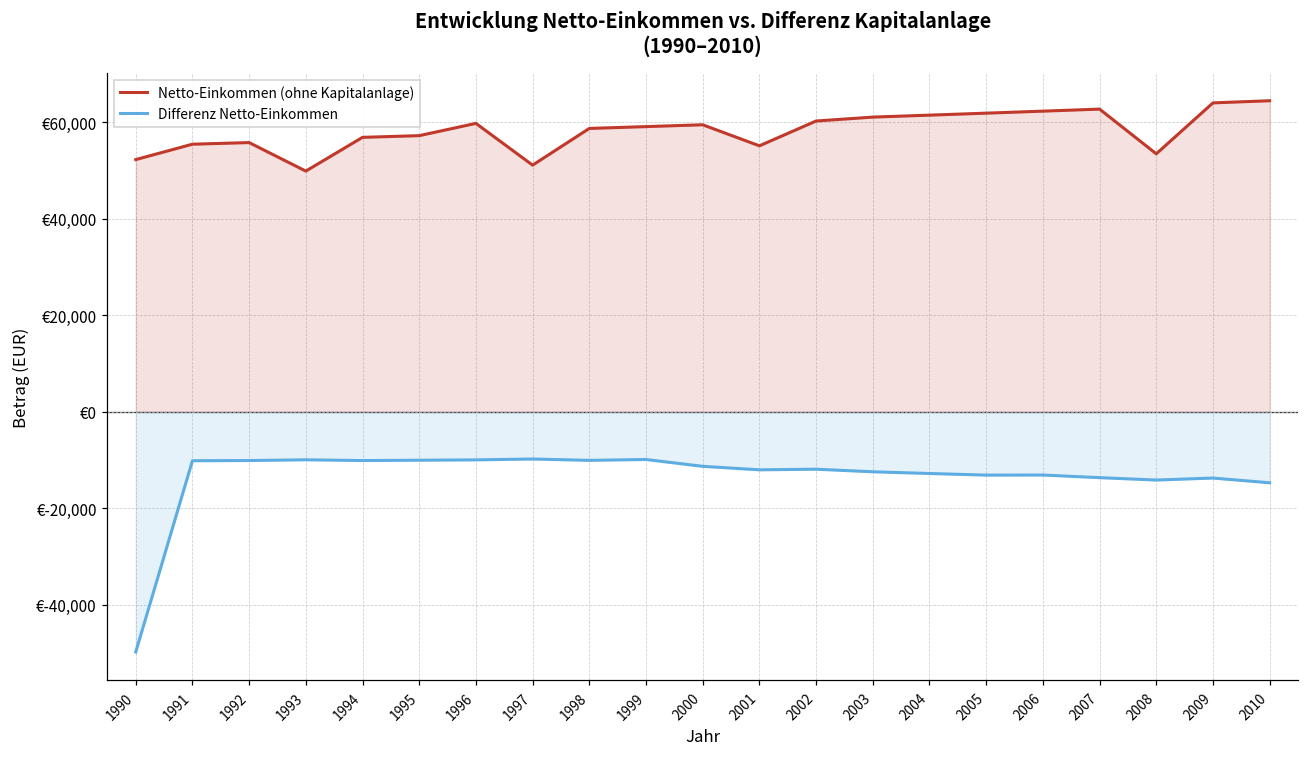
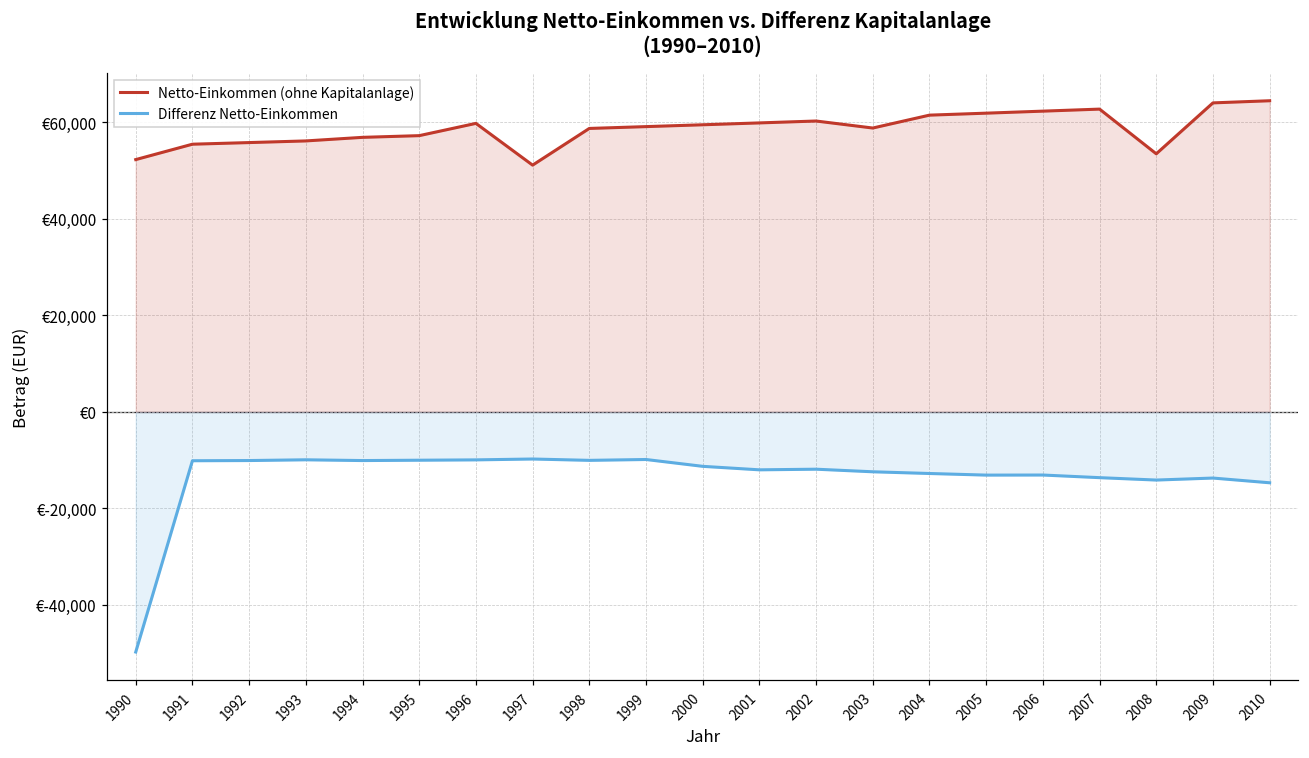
Netto-Einkommen (ohne Kapitalanlage), 1993: €50,000 -> €56,000
Netto-Einkommen (ohne Kapitalanlage), 2001: €55,000 -> €60,000
Netto-Einkommen (ohne Kapitalanlage), 2003: €61,000 -> €59,000
